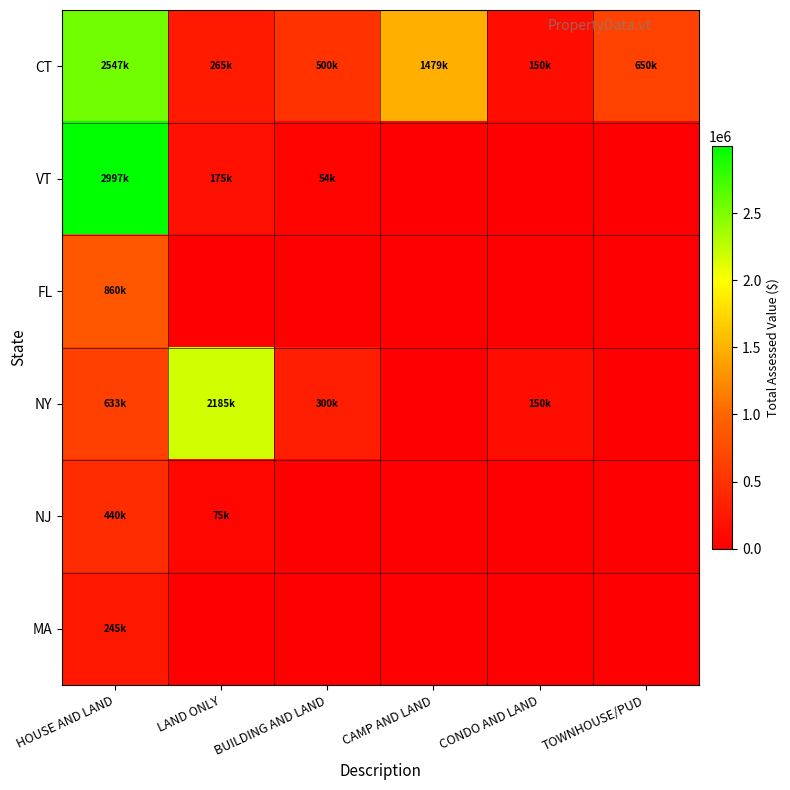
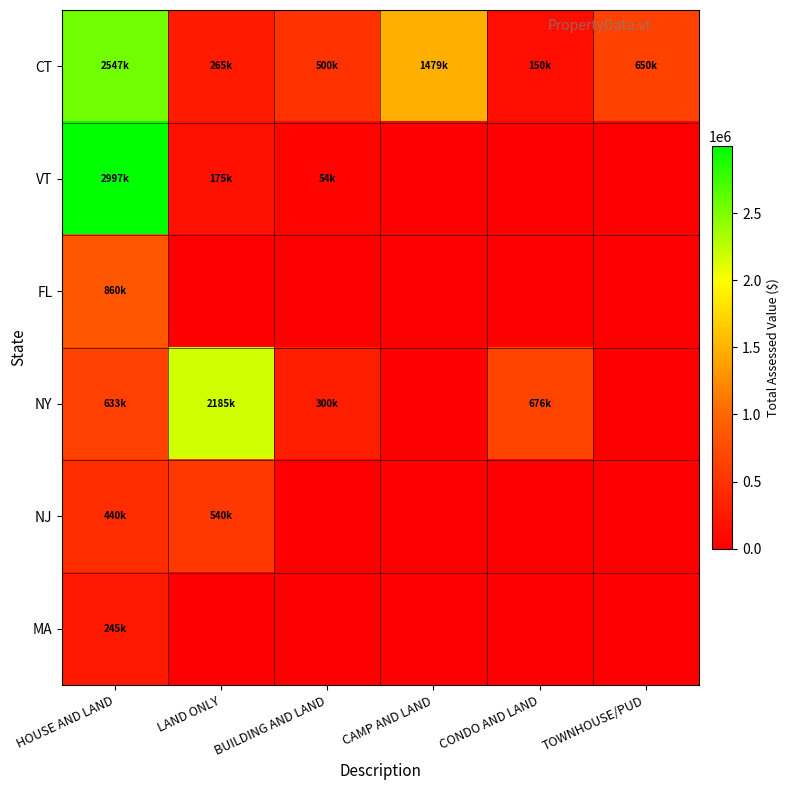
NY, CONDO AND LAND: 150k -> 676k
NJ, LAND ONLY: 75k -> 540k
